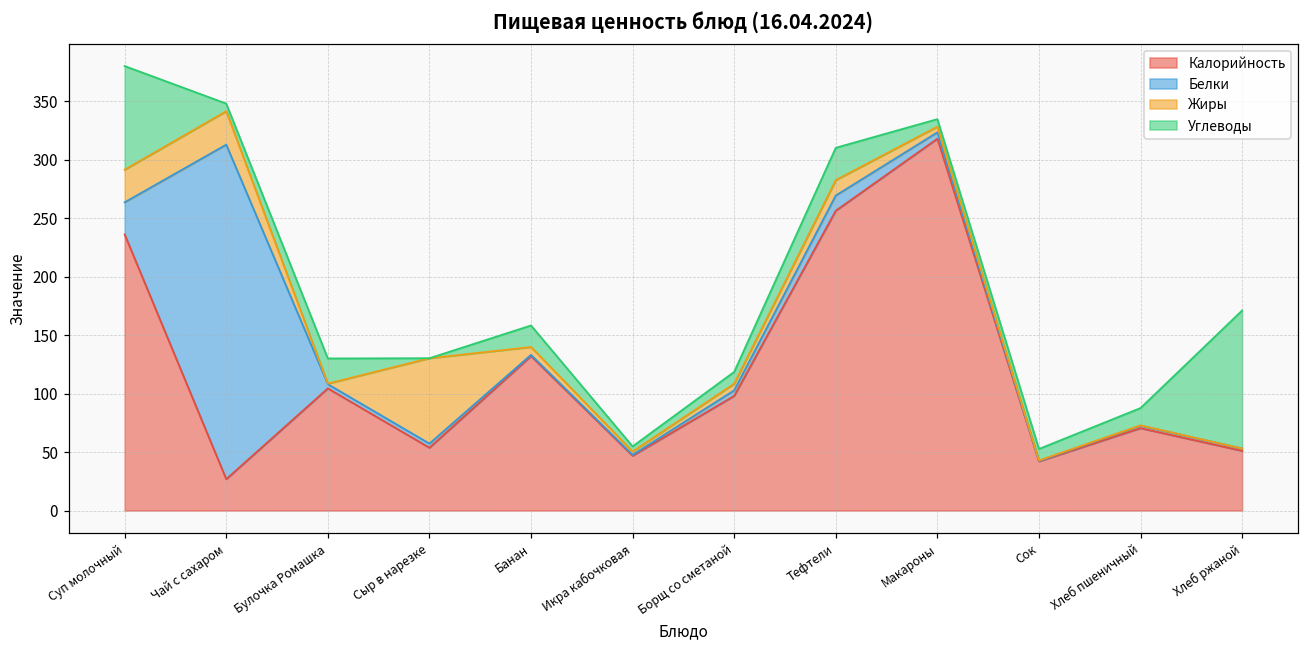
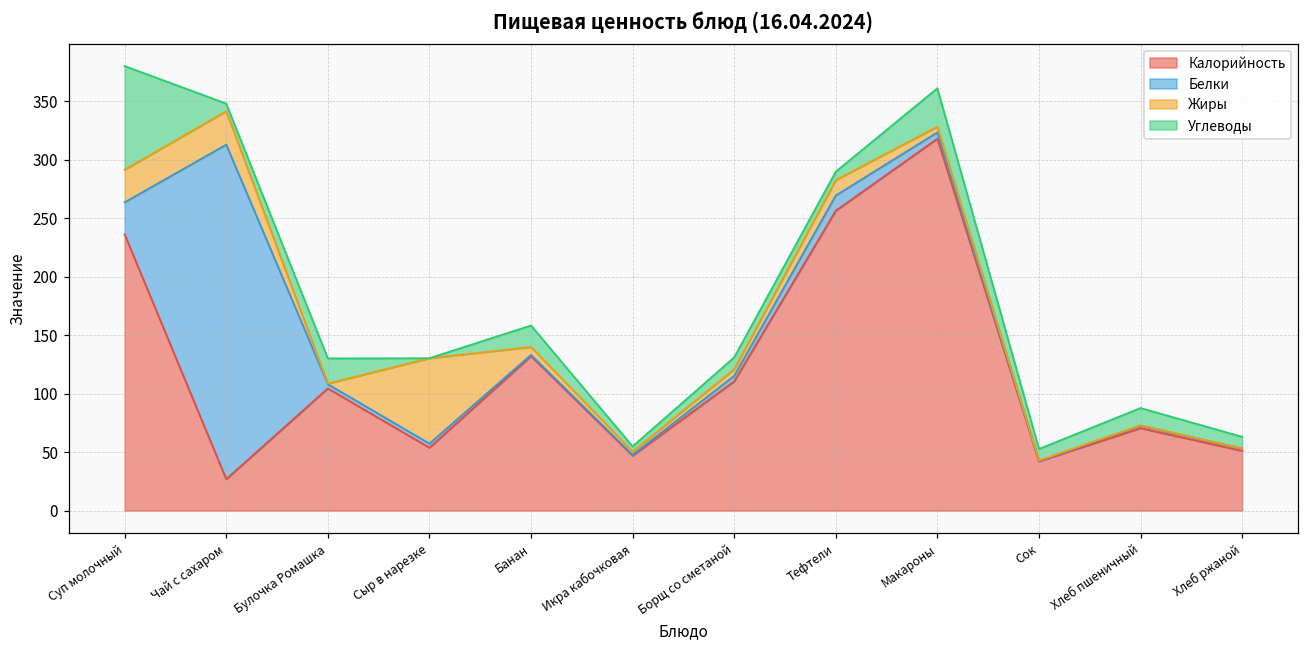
Калорийность, Борщ со сметаной: 98 -> 110
Углеводы, Тефтели: 28 -> 7
Углеводы, Макароны: 6 -> 33
Углеводы, Хлеб ржаной: 118 -> 10
